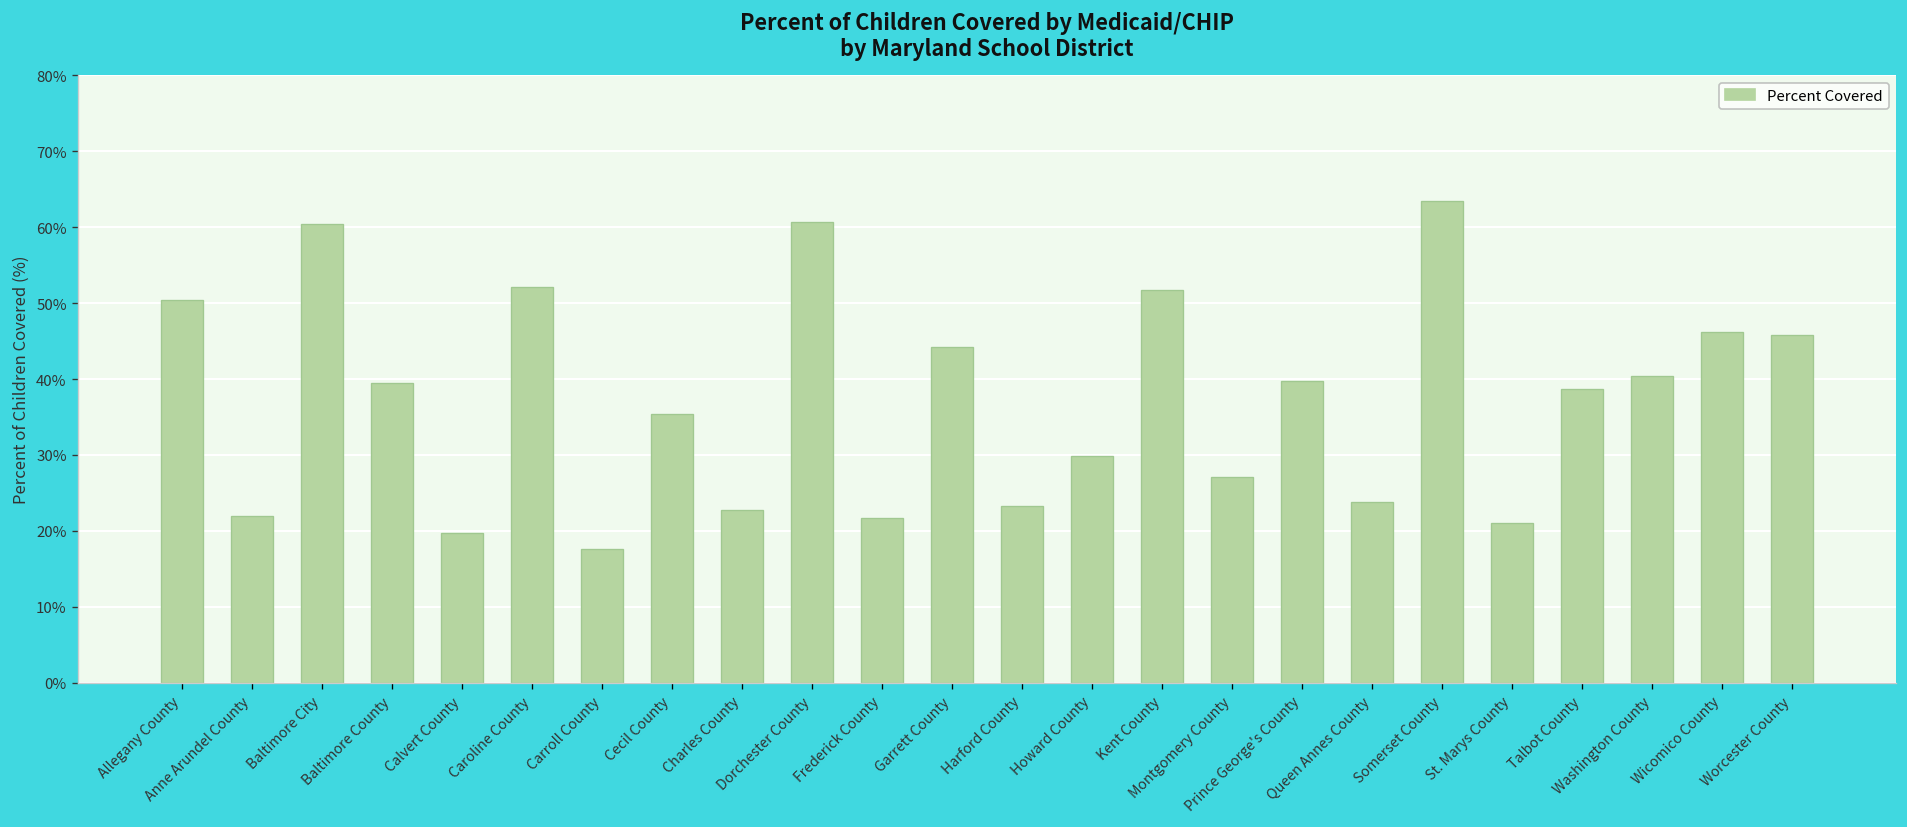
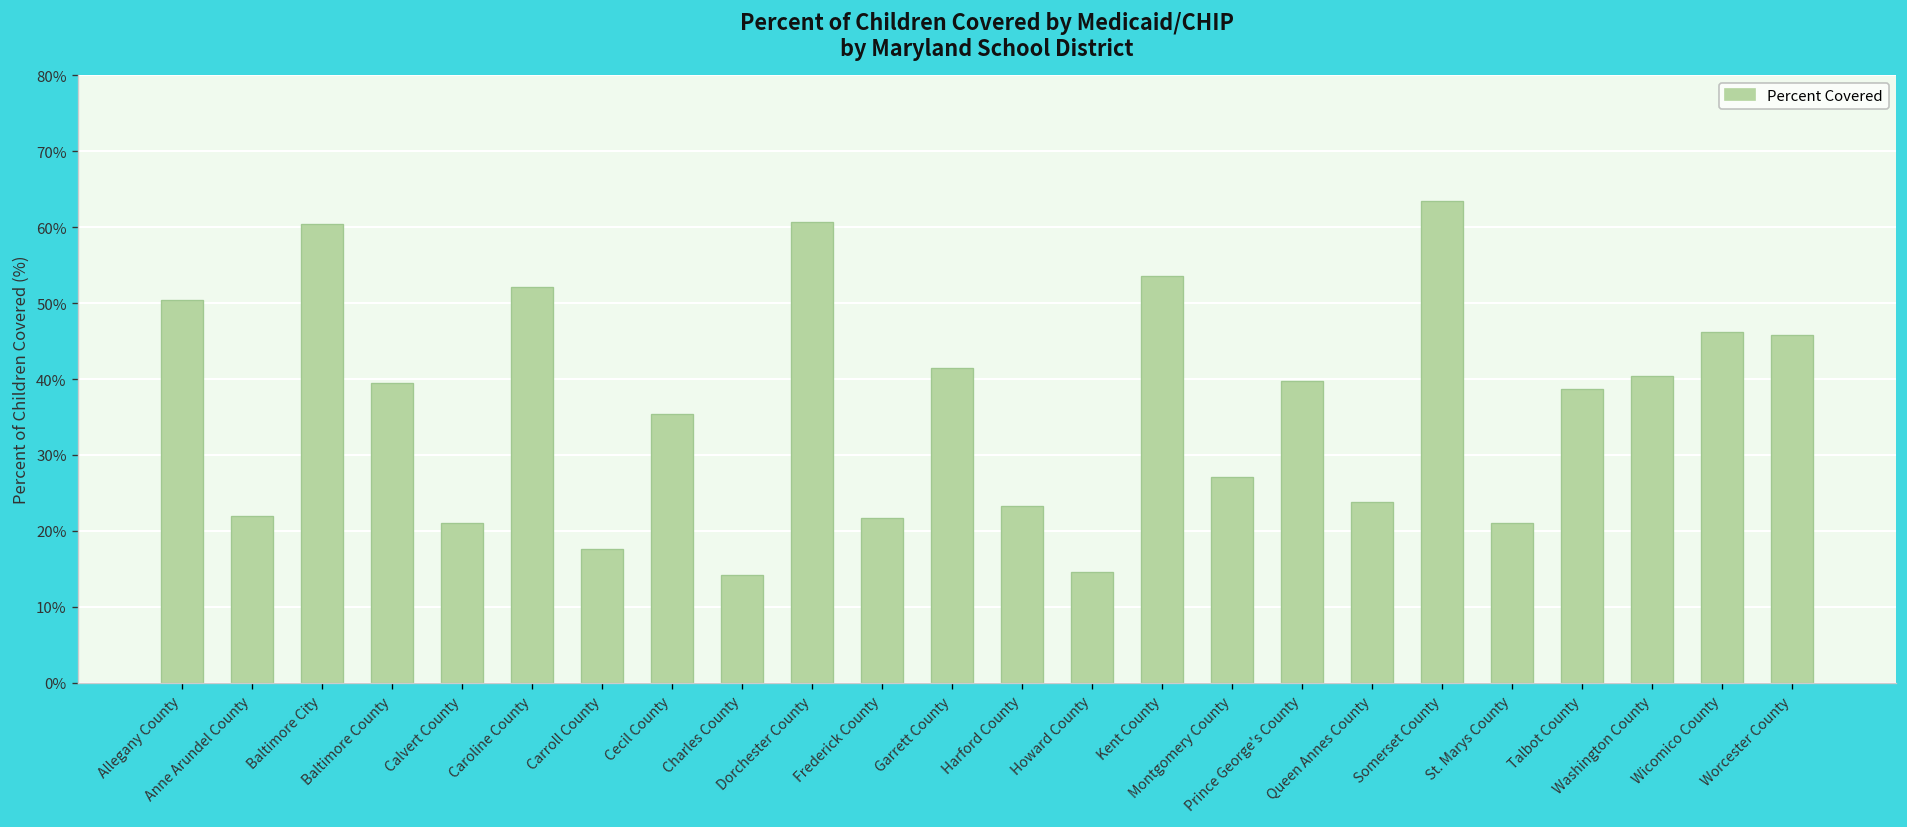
Calvert County: 20% -> 21%
Charles County: 23% -> 14%
Garrett County: 44% -> 41%
Howard County: 30% -> 15%
Kent County: 52% -> 54%
